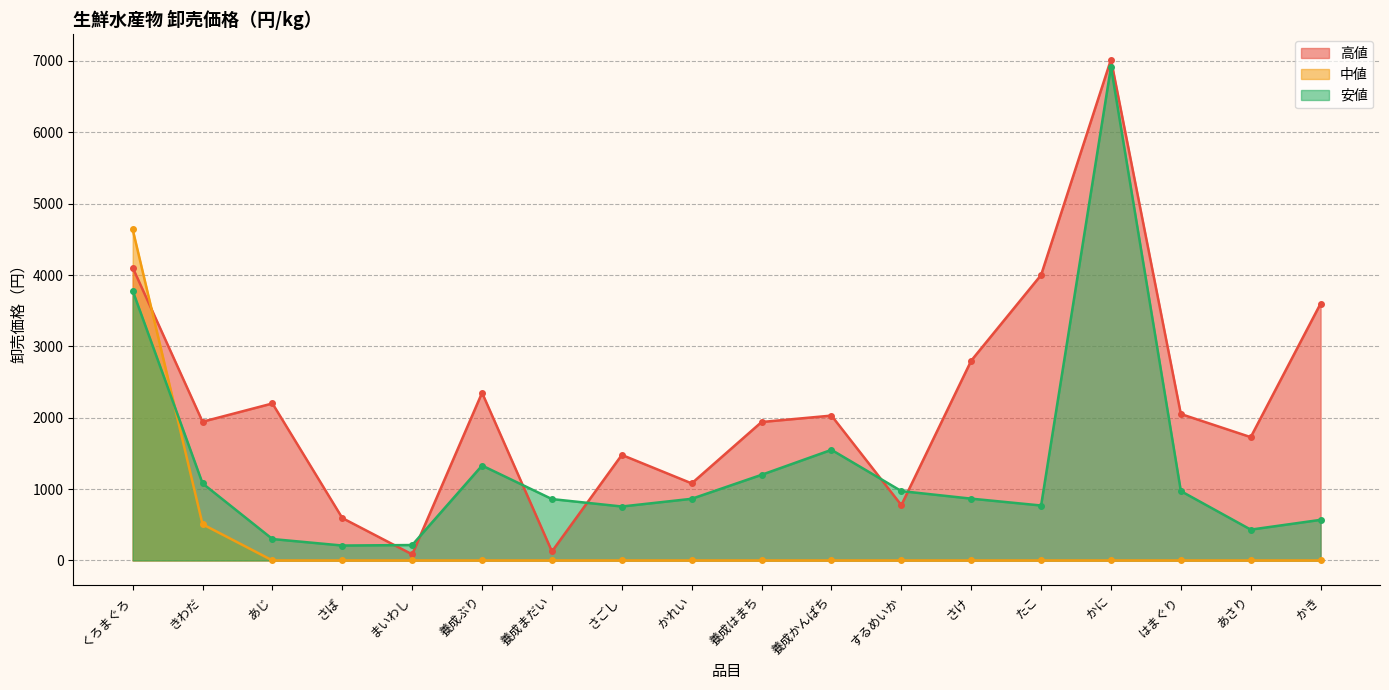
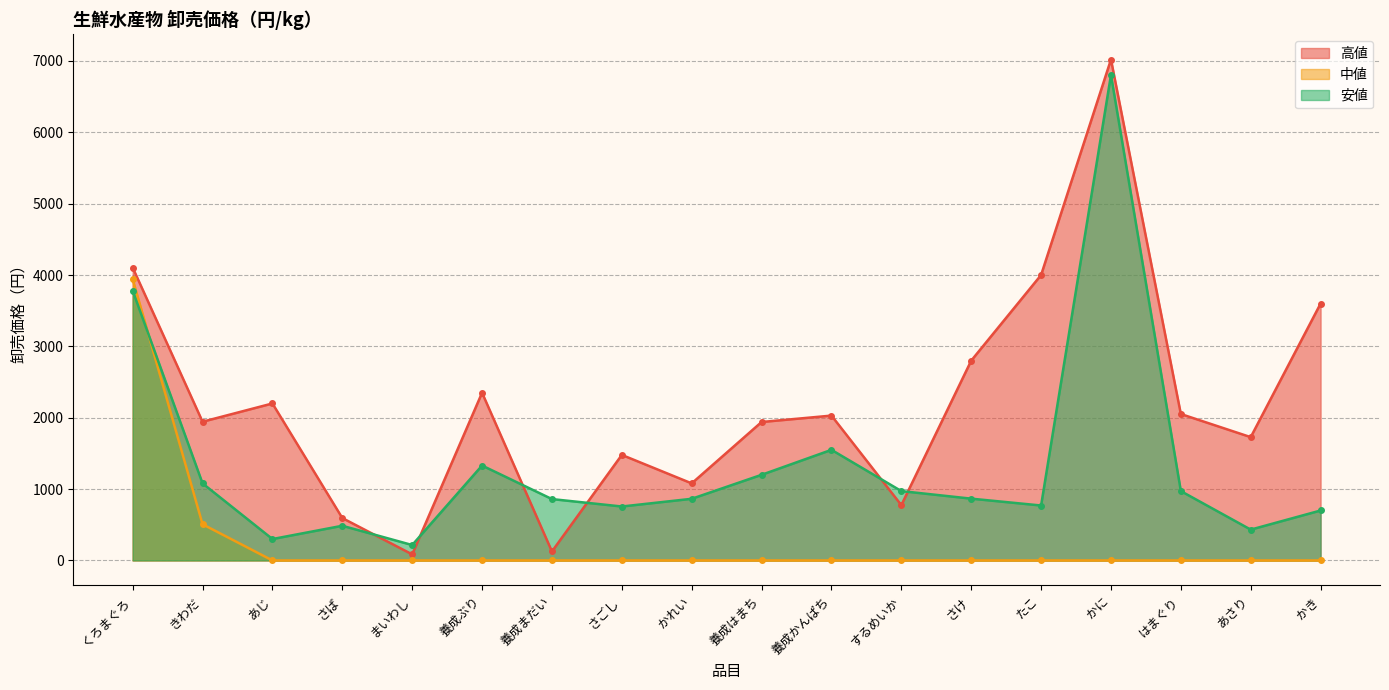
中値, くろまぐろ: 4600 -> 3900
安値, さば: 200 -> 500
安値, かに: 6900 -> 6800
安値, かき: 600 -> 700
